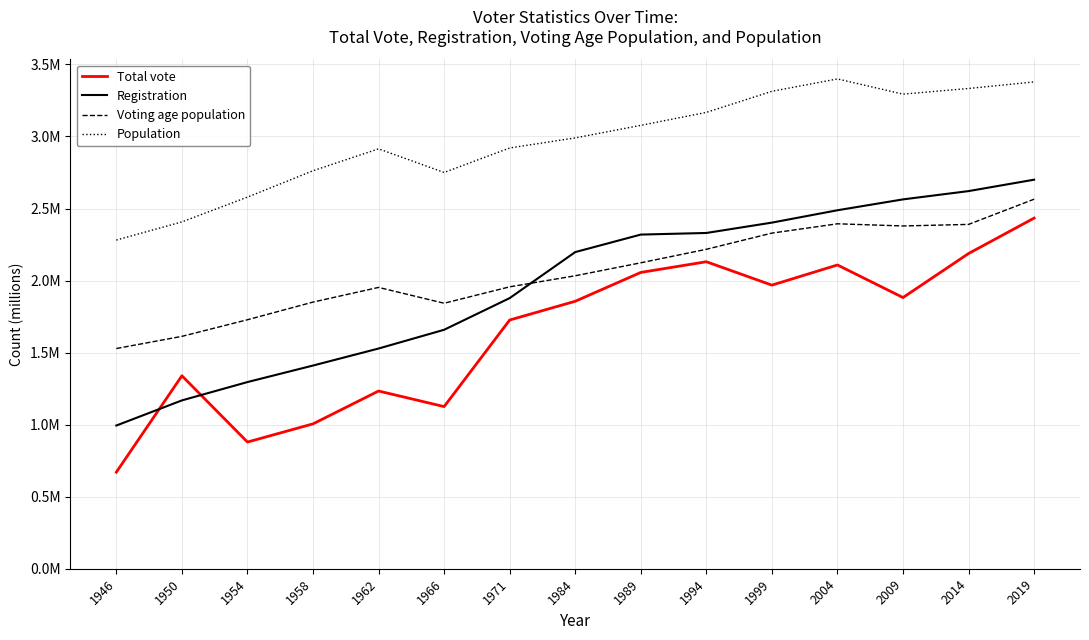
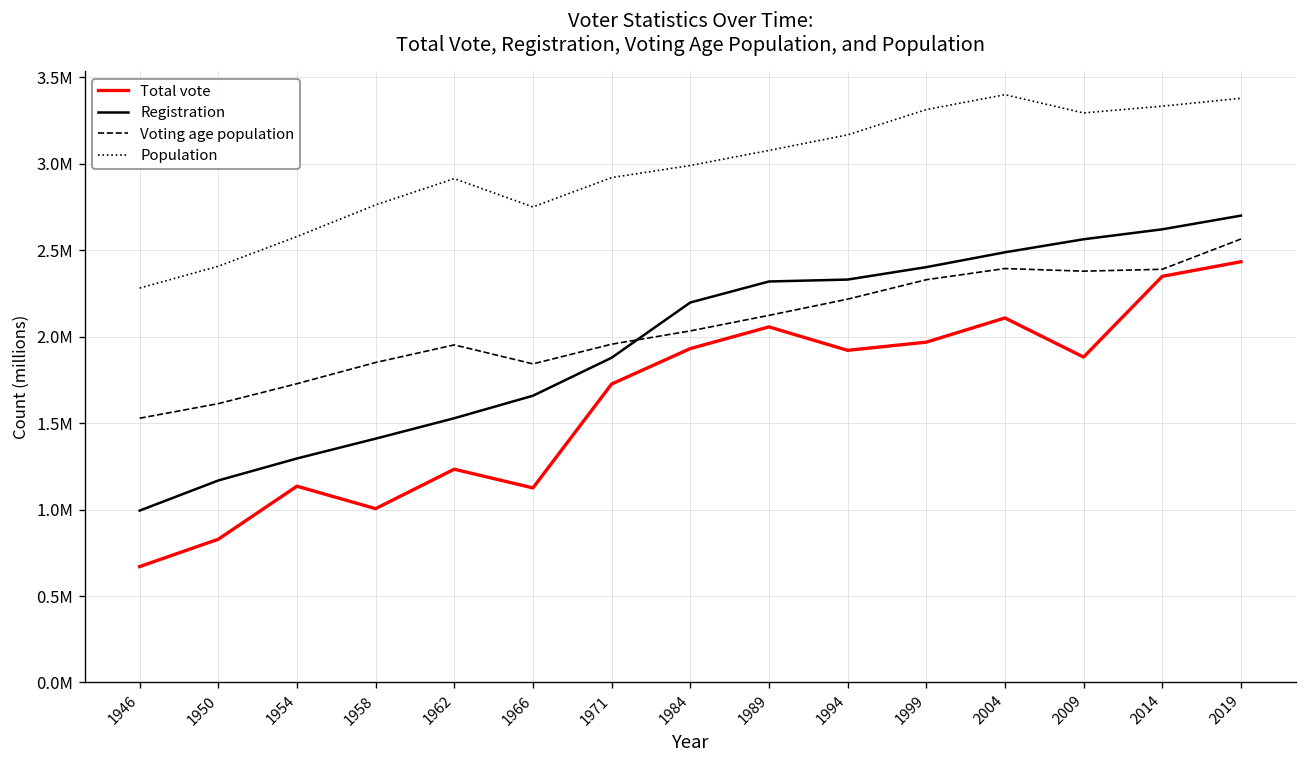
Total vote, 1950: 1340000 -> 830000
Total vote, 1954: 880000 -> 1140000
Total vote, 1984: 1860000 -> 1930000
Total vote, 1994: 2130000 -> 1920000
Total vote, 2014: 2190000 -> 2350000
